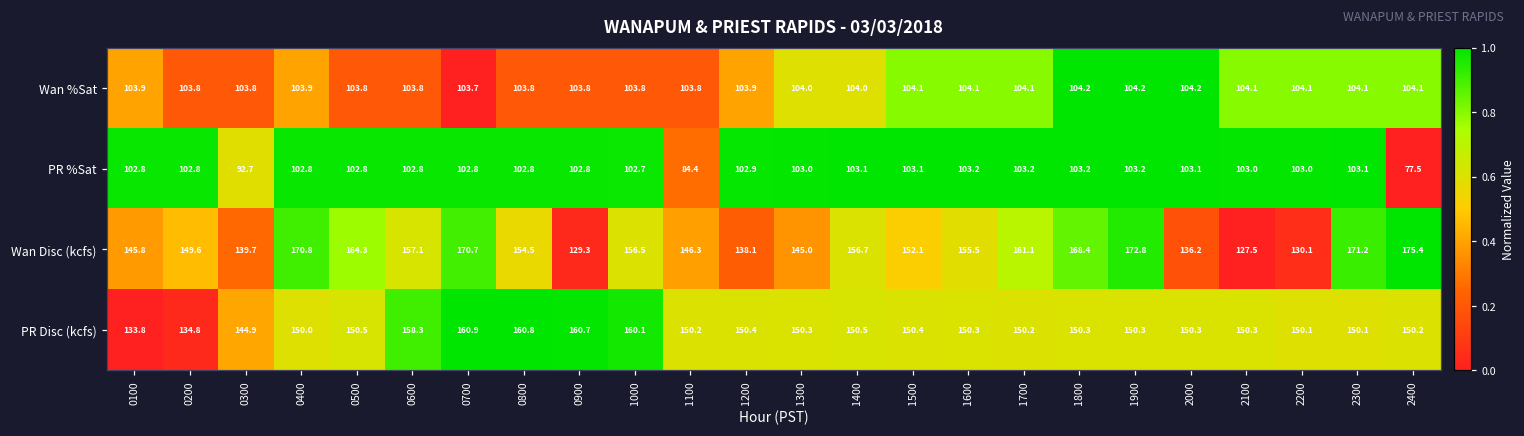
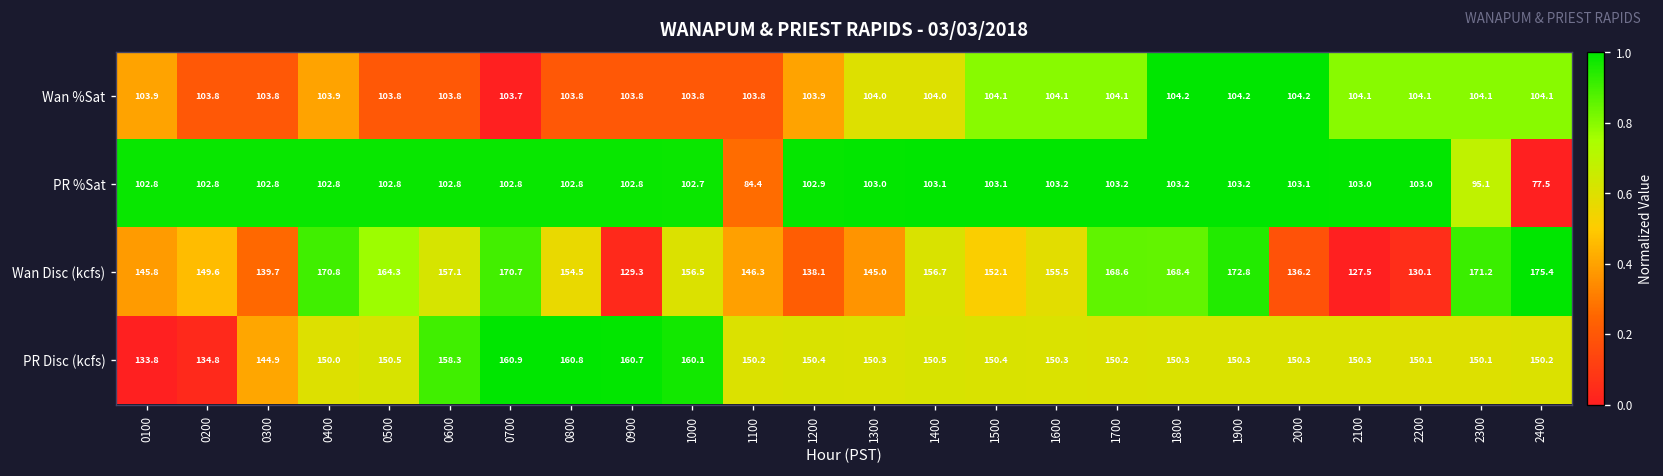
PR %Sat, 0300: 92.7 -> 102.8
PR %Sat, 2300: 103.1 -> 95.1
Wan Disc (kcfs), 1700: 161.1 -> 168.6
